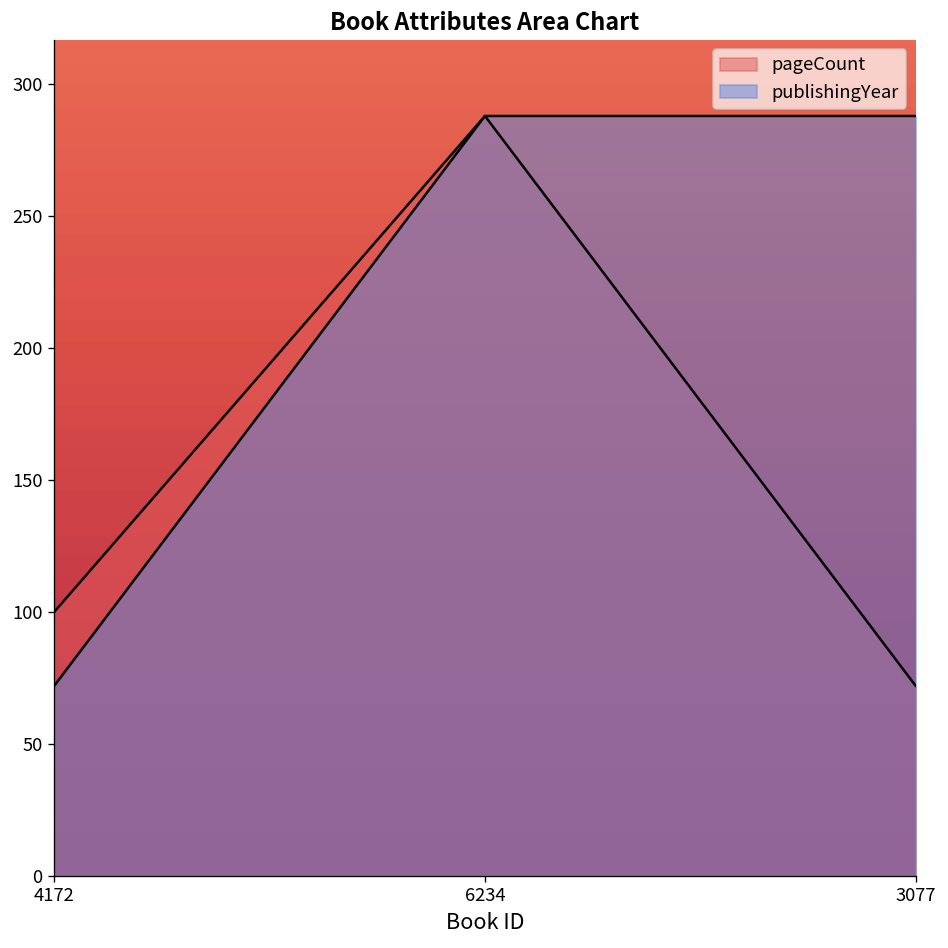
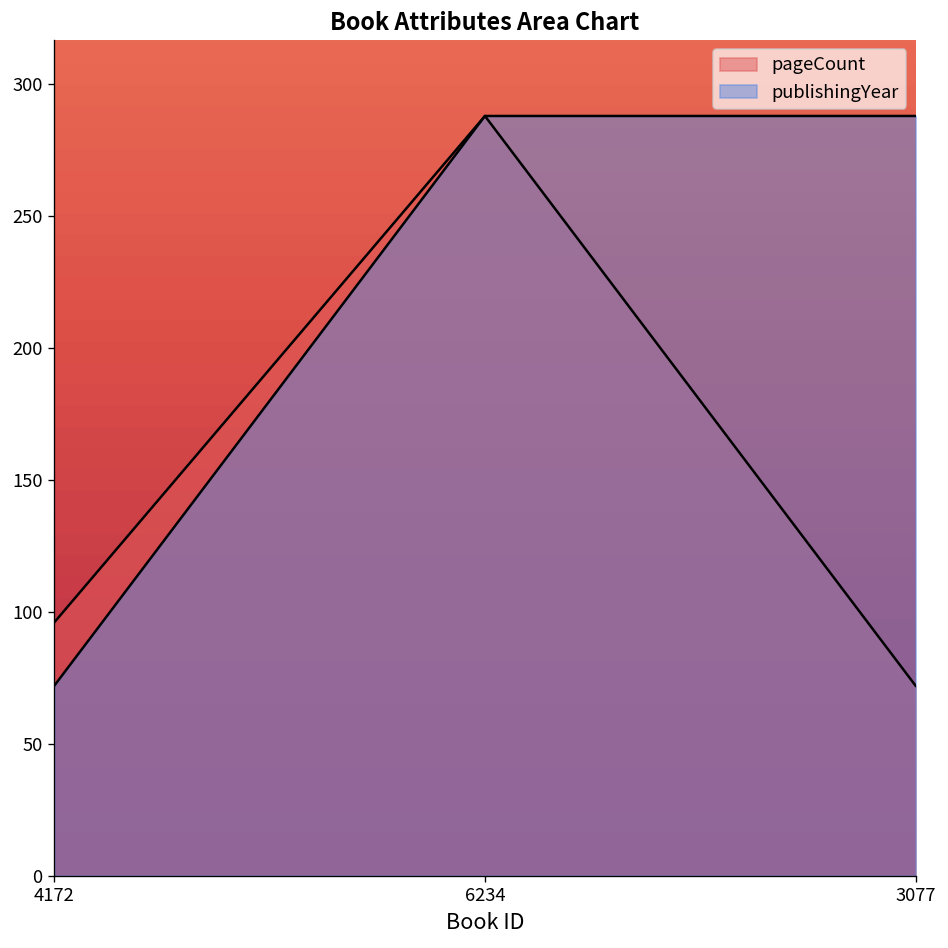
pageCount, 4172: 100 -> 96
